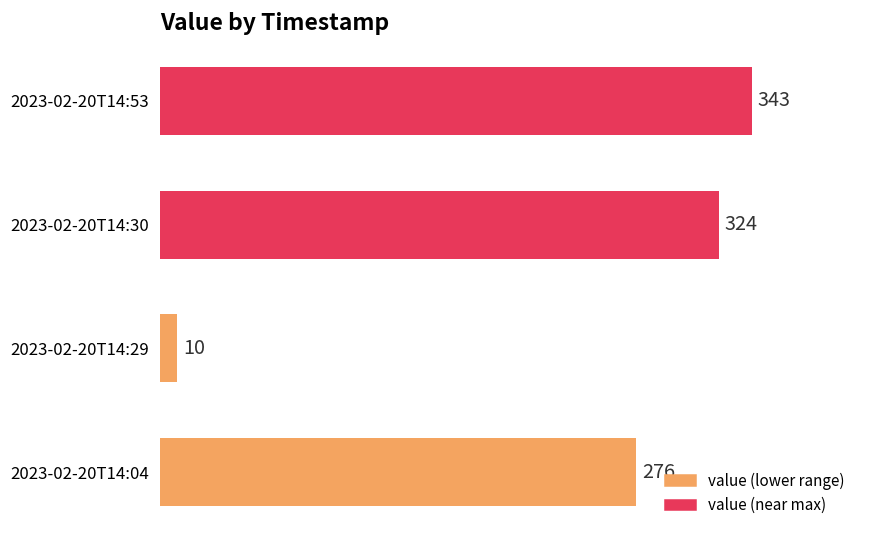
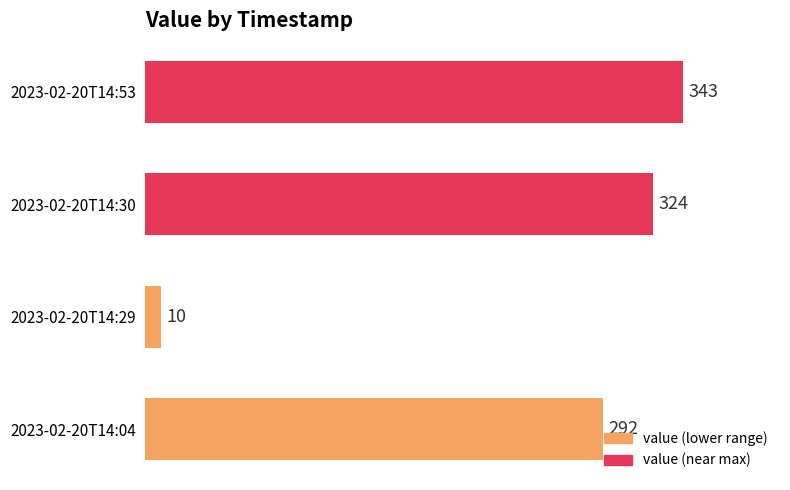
2023-02-20T14:04: 276 -> 292
